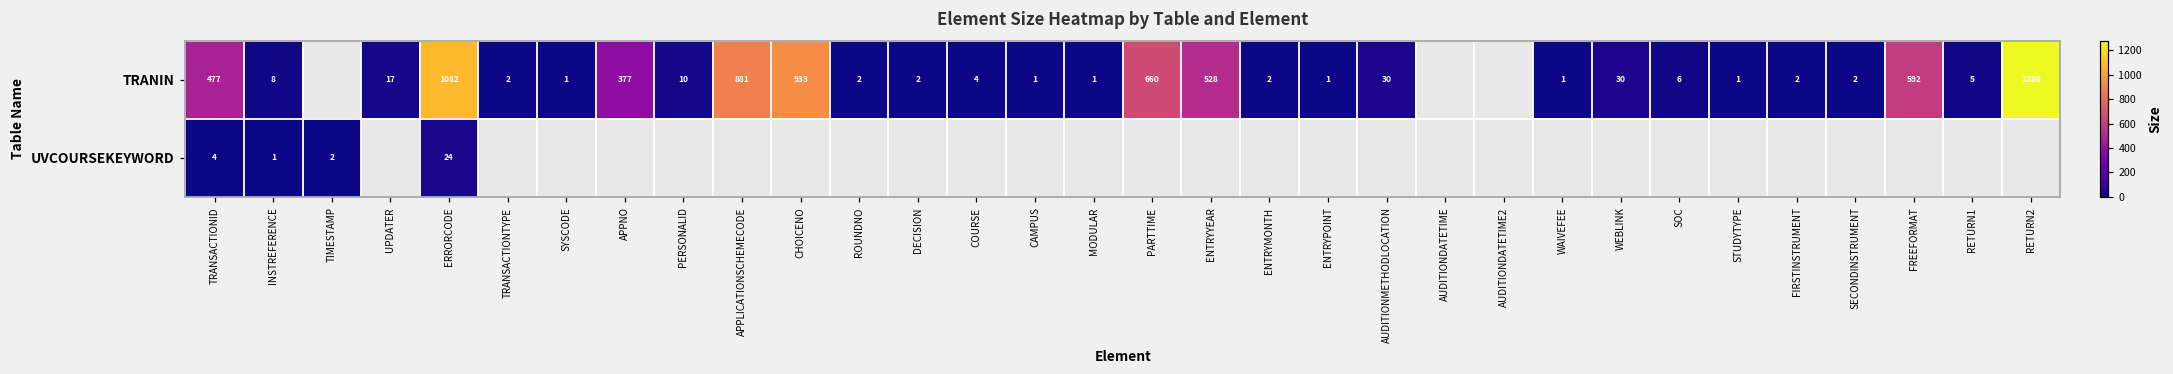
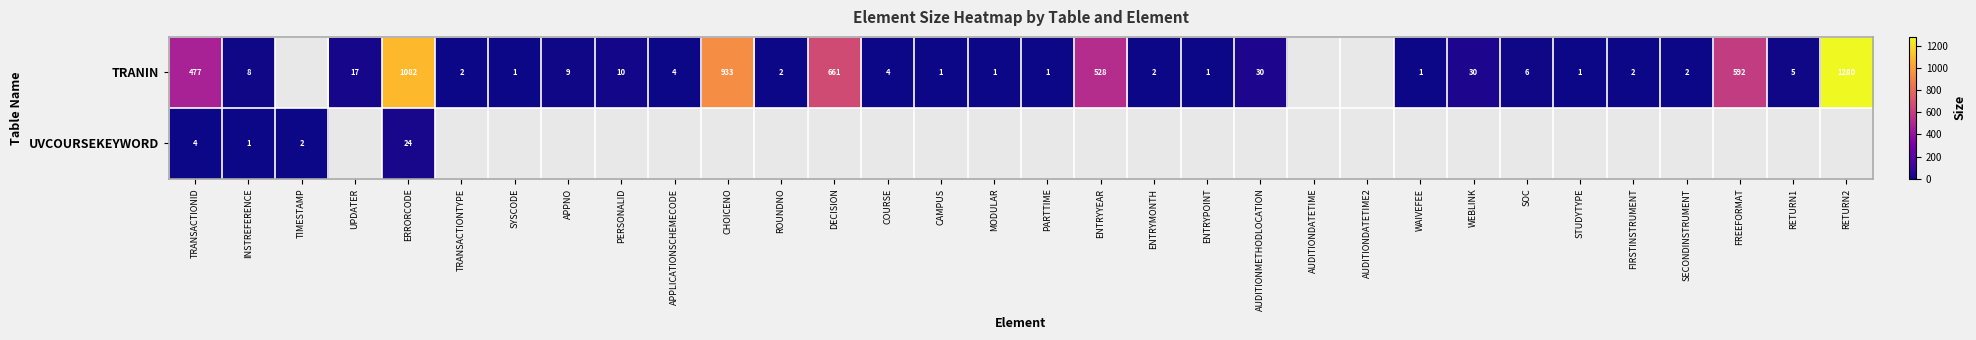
TRANIN, APPNO: 377 -> 9
TRANIN, APPLICATIONSCHEMECODE: 881 -> 4
TRANIN, DECISION: 2 -> 661
TRANIN, PARTTIME: 660 -> 1
